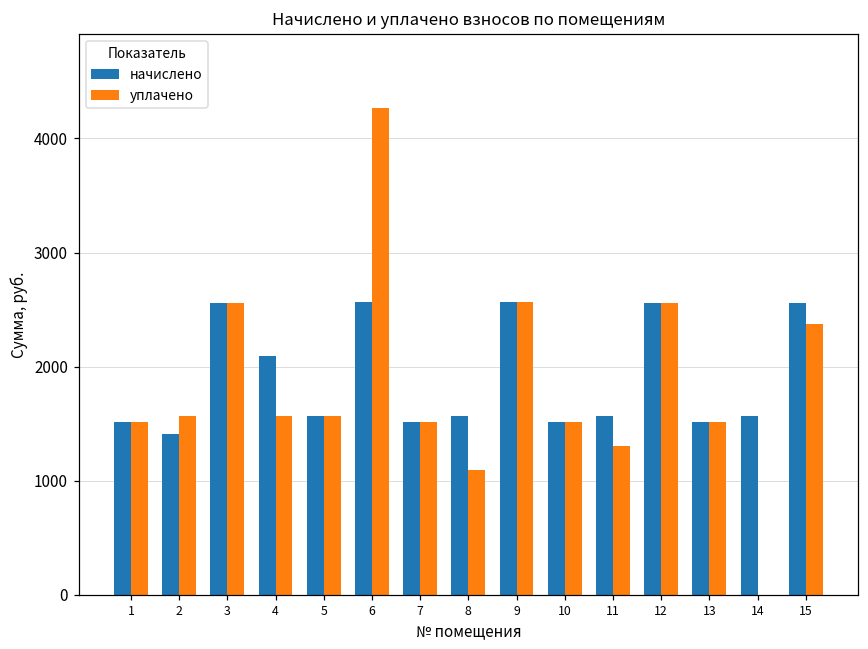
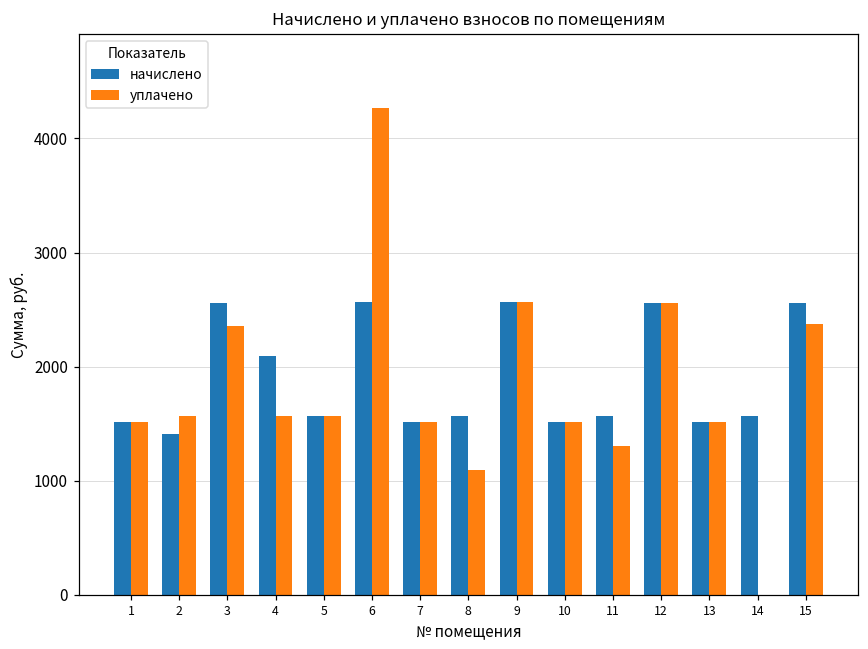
уплачено, 3: 2560 -> 2360
